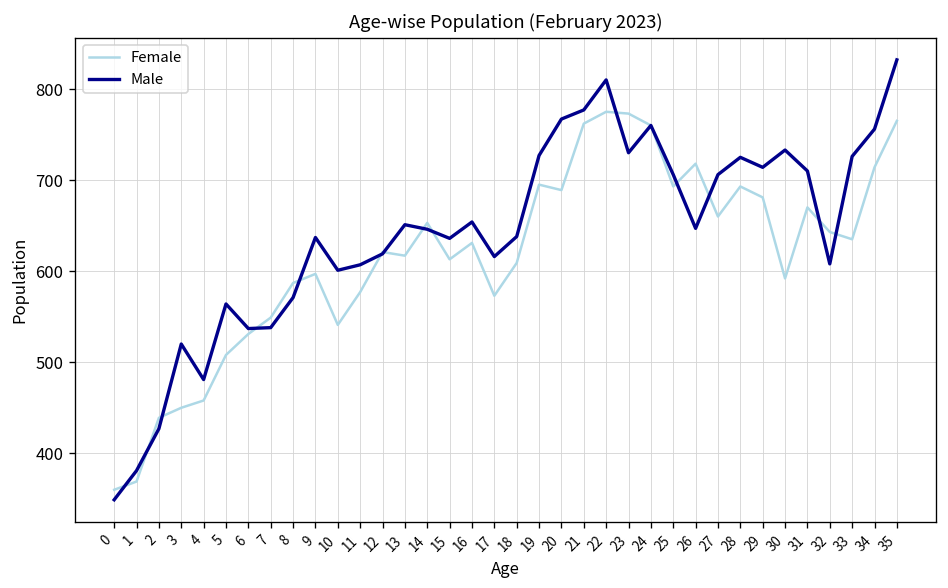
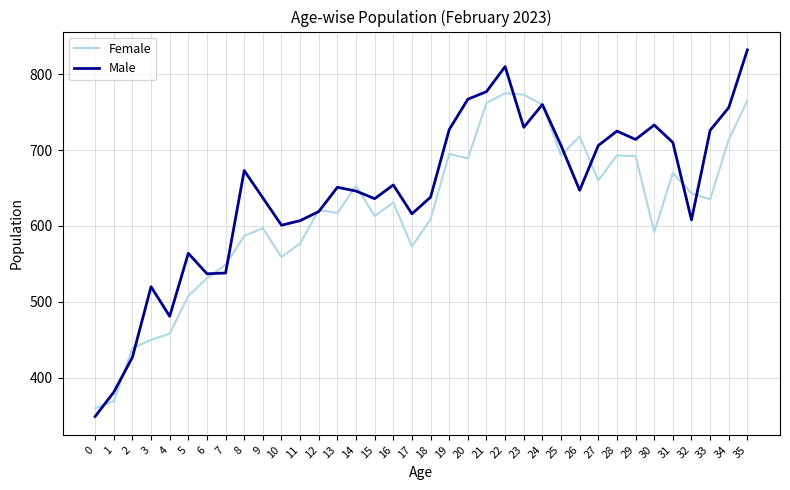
Male, 8: 570 -> 670
Female, 10: 540 -> 560
Female, 29: 680 -> 690
